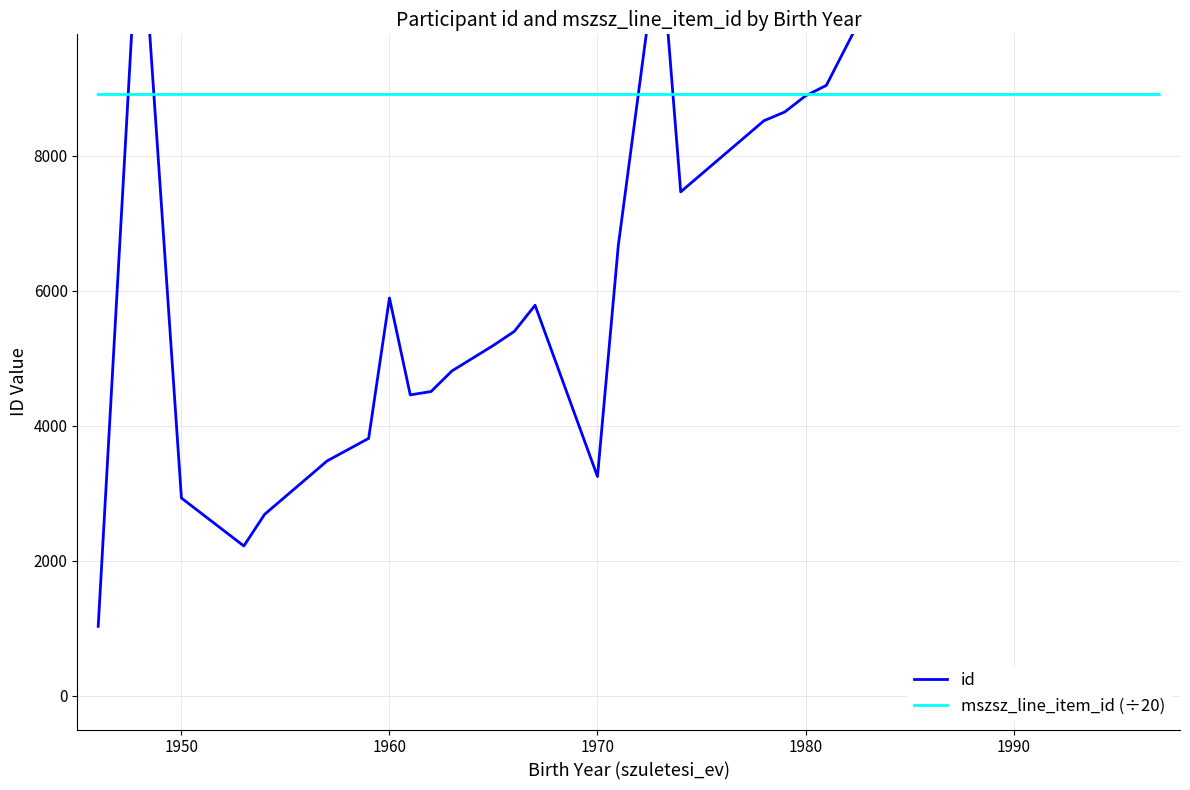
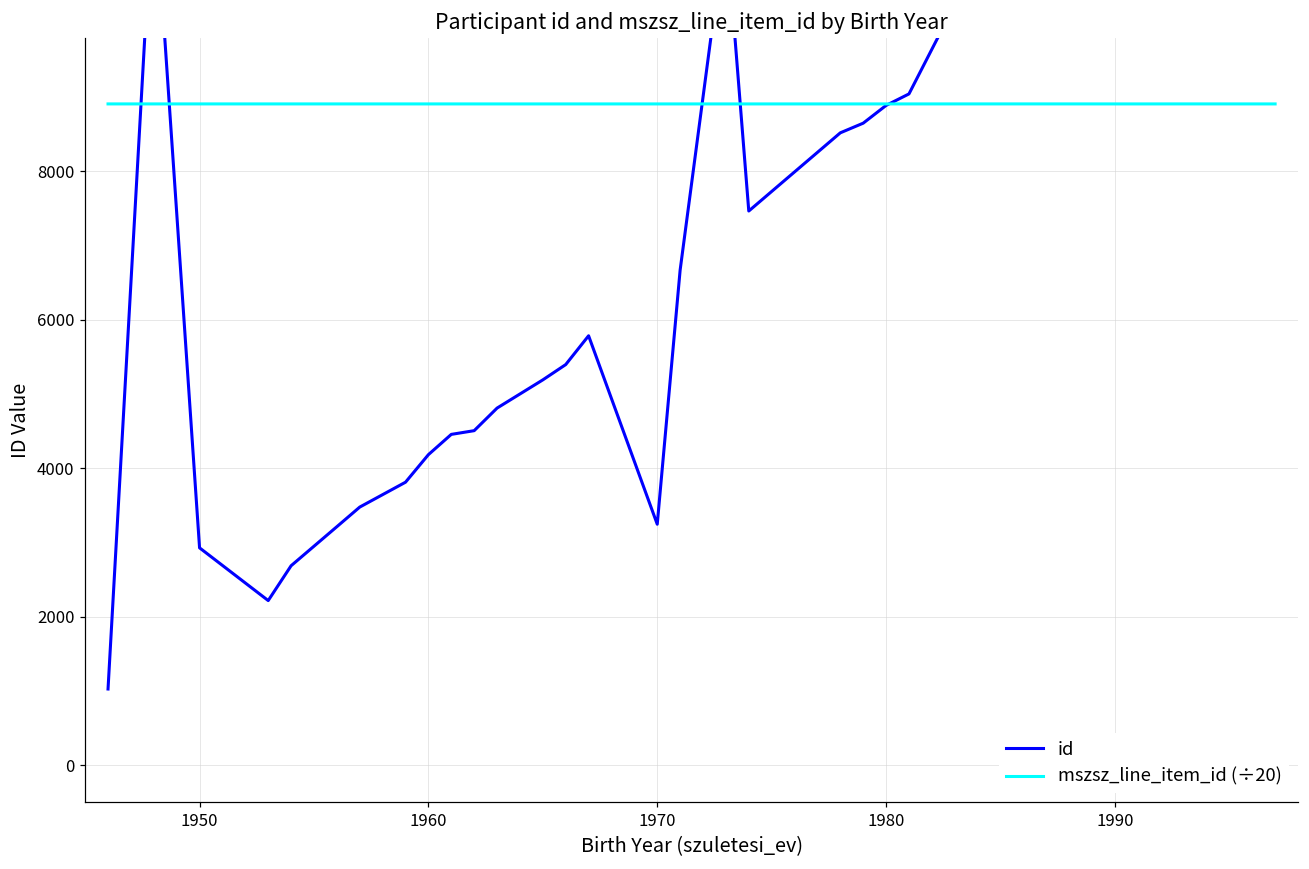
id, 1960: 5900 -> 4200
